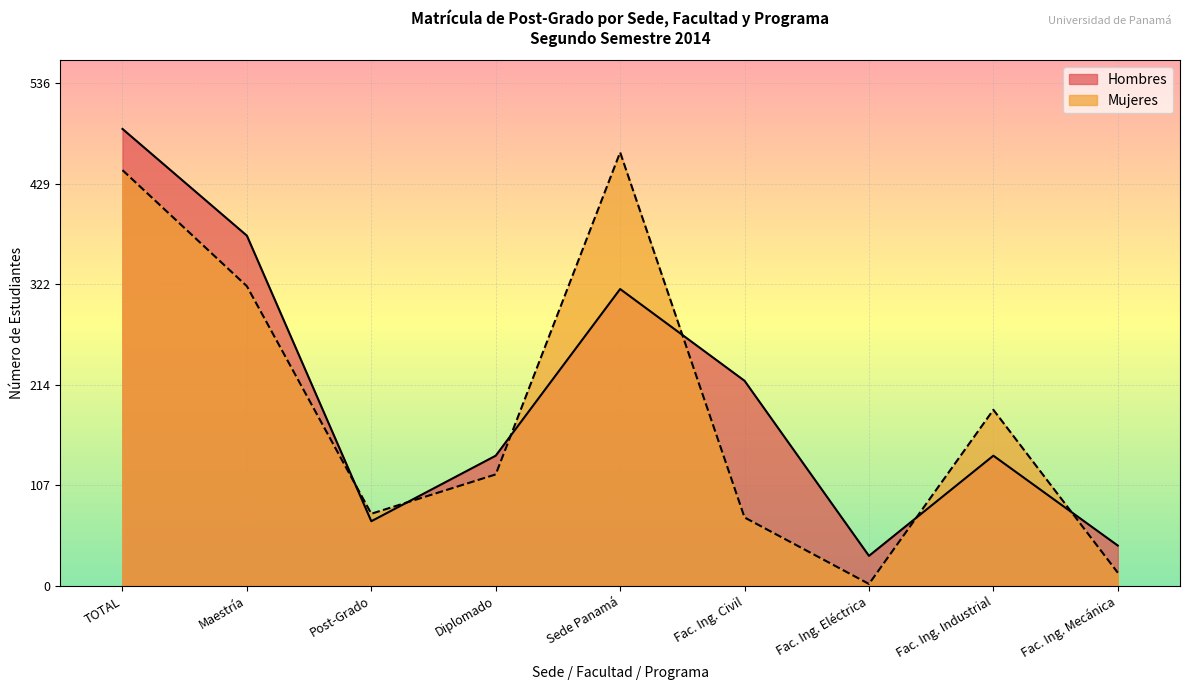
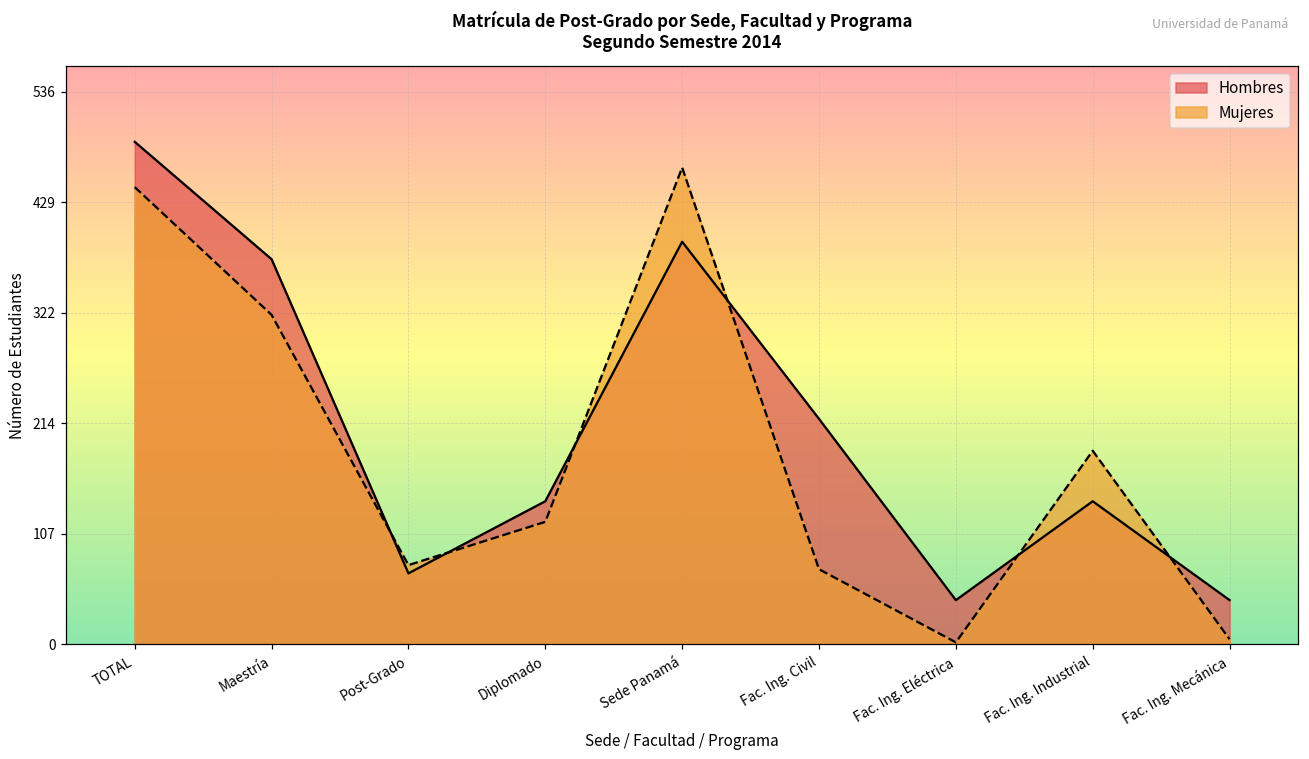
Hombres, Sede Panamá: 320 -> 390
Hombres, Fac. Ing. Eléctrica: 30 -> 40
Mujeres, Fac. Ing. Mecánica: 14 -> 5
